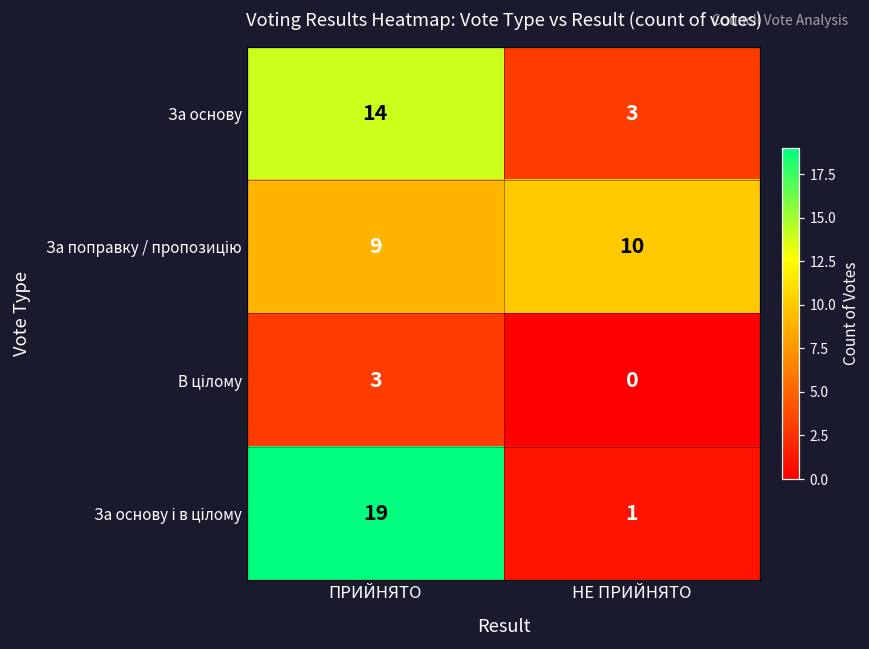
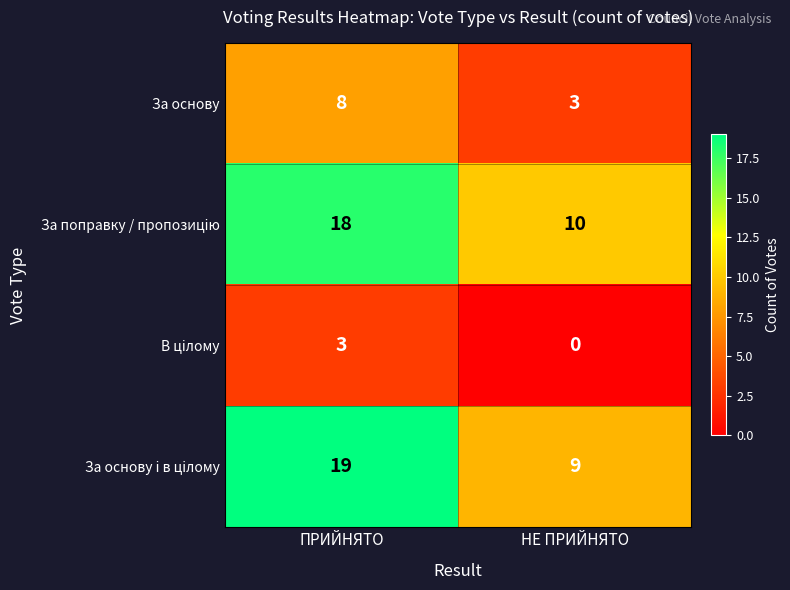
За основу, ПРИЙНЯТО: 14 -> 8
За поправку / пропозицію, ПРИЙНЯТО: 9 -> 18
За основу і в цілому, НЕ ПРИЙНЯТО: 1 -> 9
